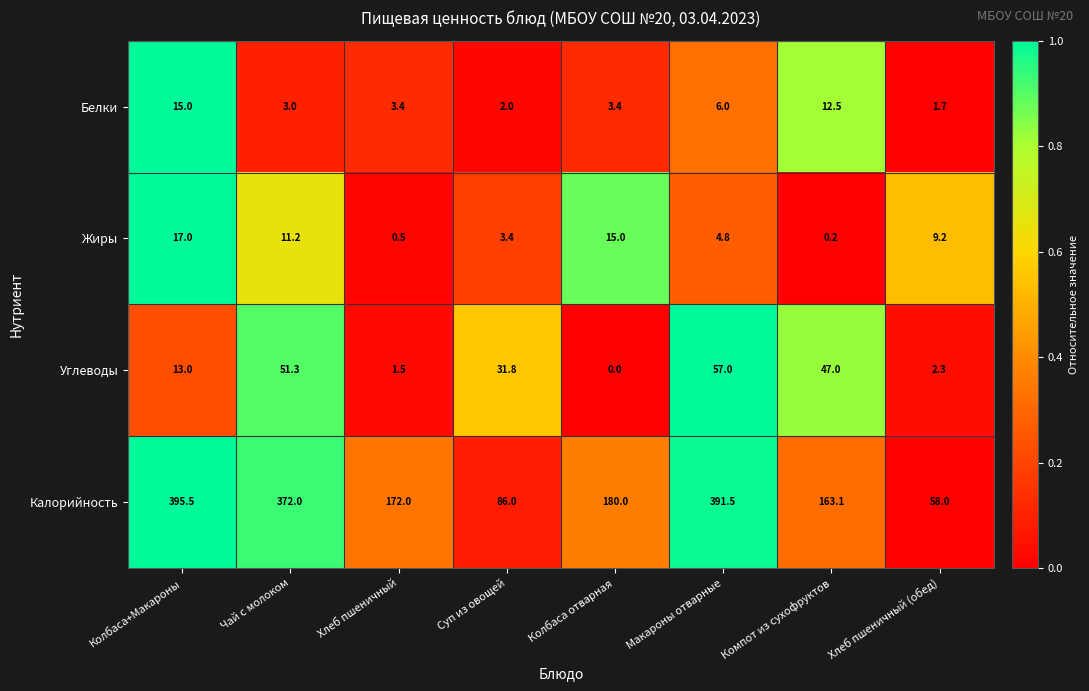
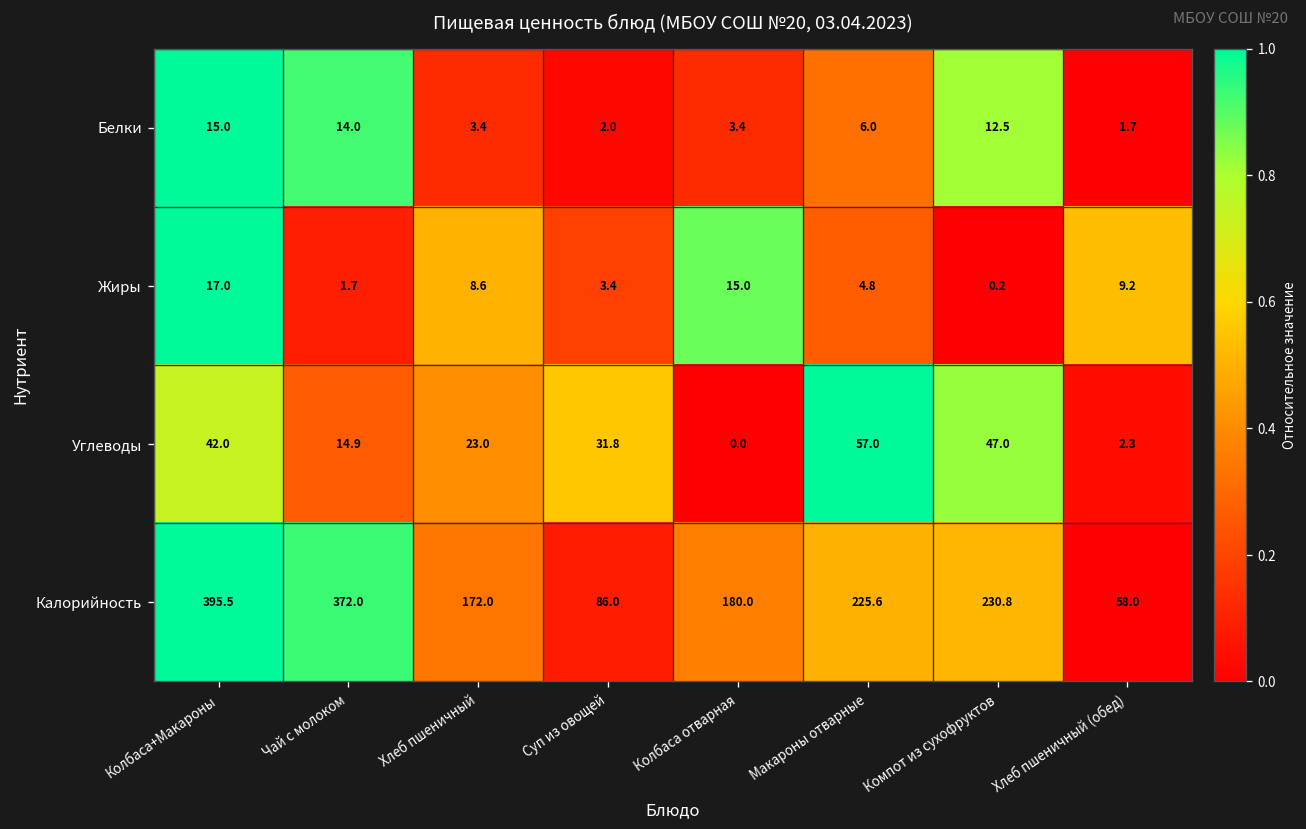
Белки, Чай с молоком: 3.0 -> 14.0
Жиры, Чай с молоком: 11.2 -> 1.7
Жиры, Хлеб пшеничный: 0.5 -> 8.6
Углеводы, Колбаса+Макароны: 13.0 -> 42.0
Углеводы, Чай с молоком: 51.3 -> 14.9
Углеводы, Хлеб пшеничный: 1.5 -> 23.0
Калорийность, Макароны отварные: 391.5 -> 225.6
Калорийность, Компот из сухофруктов: 163.1 -> 230.8
